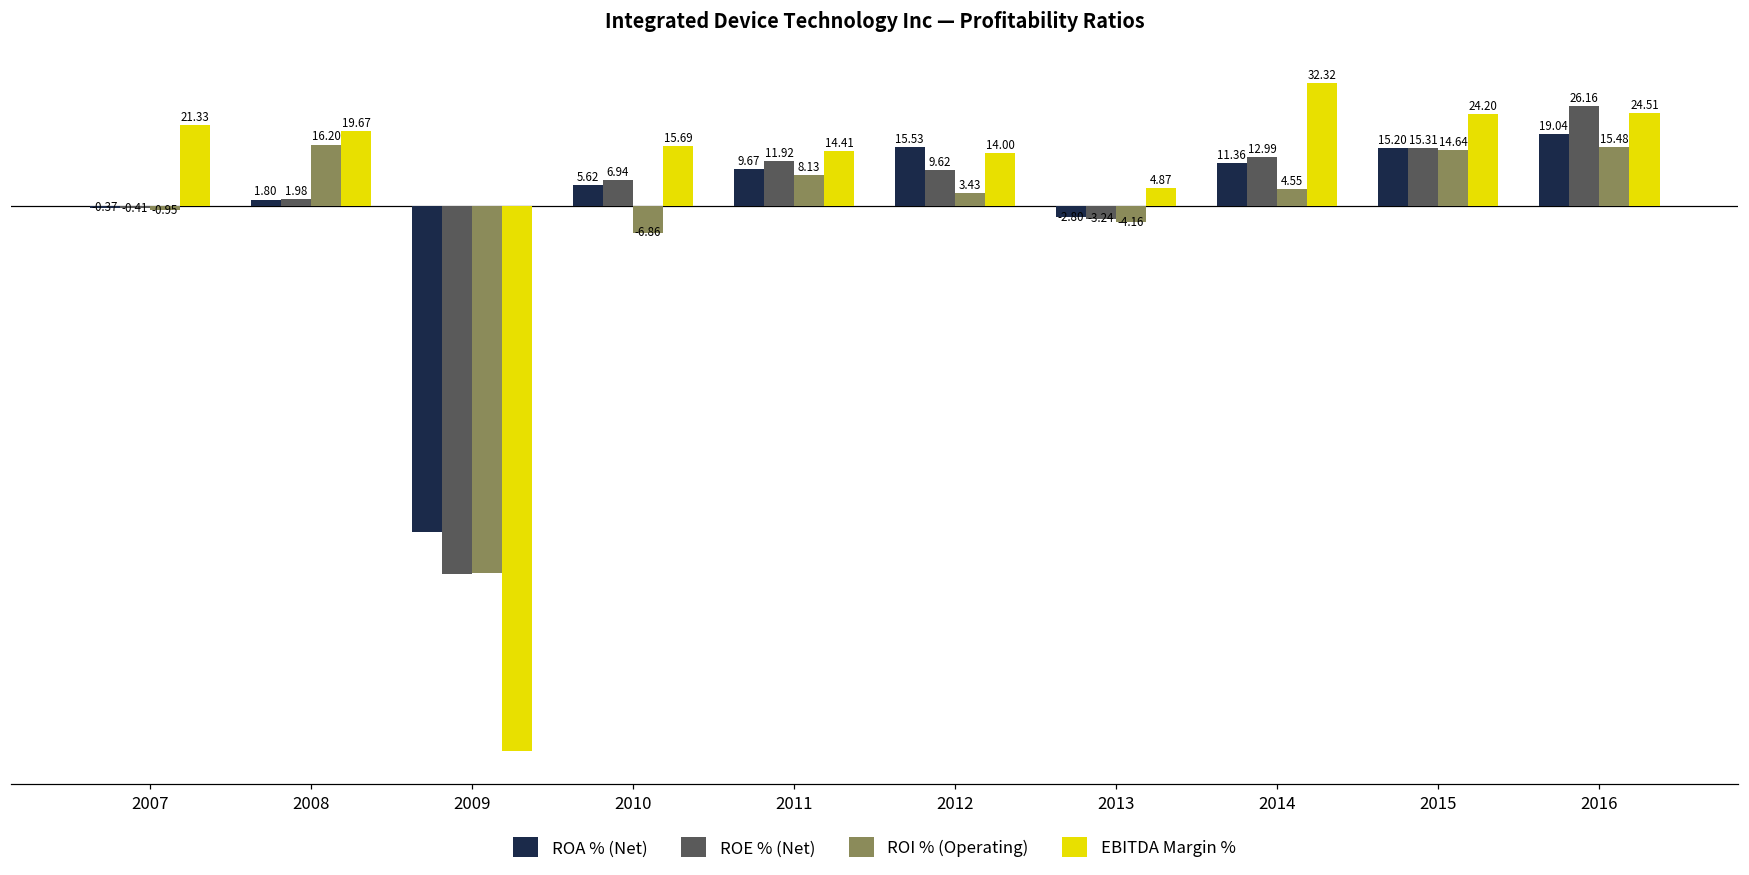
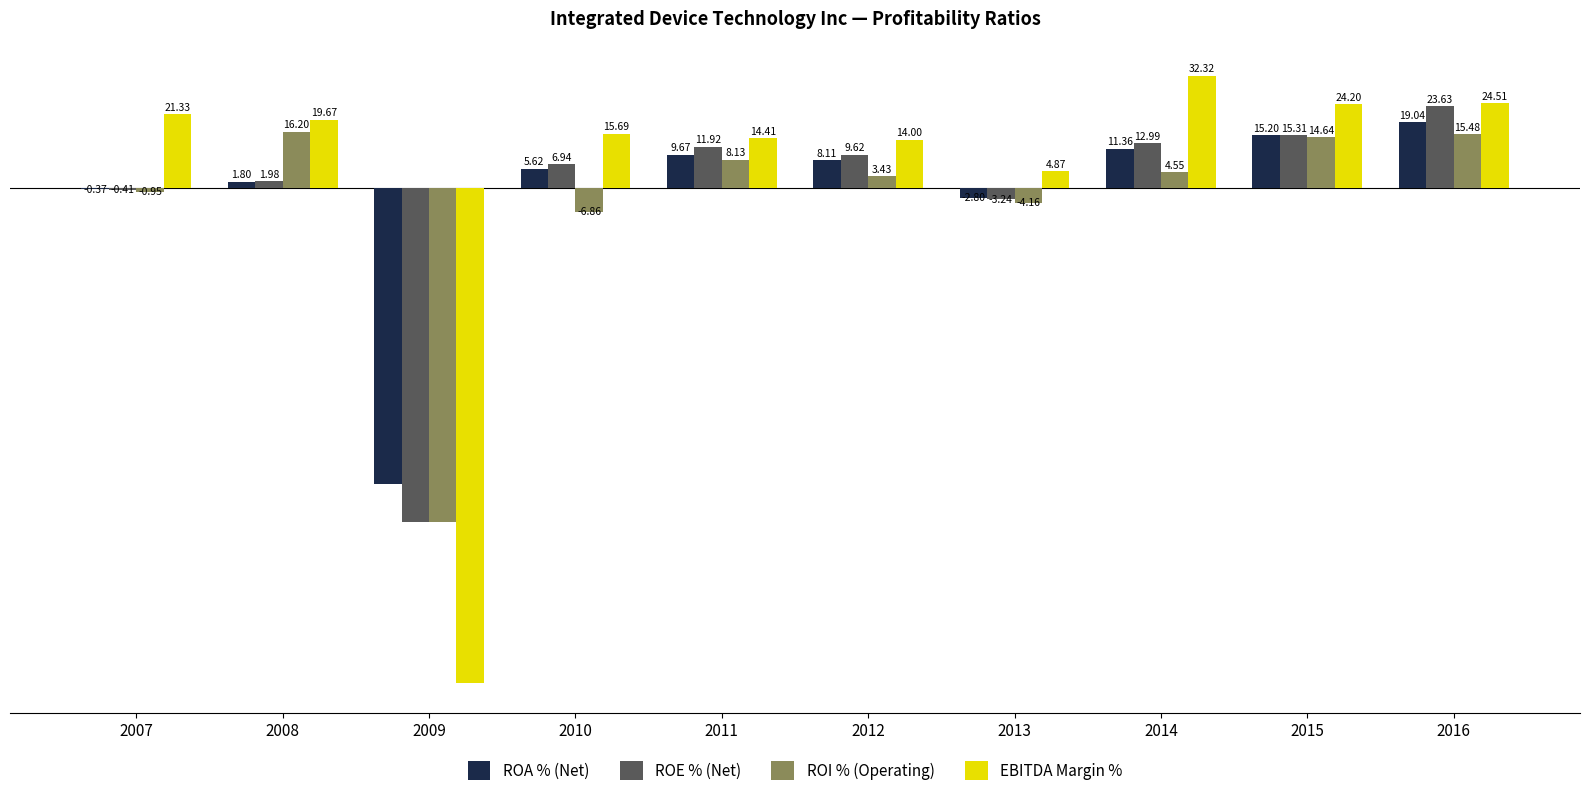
ROA % (Net), 2012: 15.53 -> 8.11
ROE % (Net), 2016: 26.16 -> 23.63
